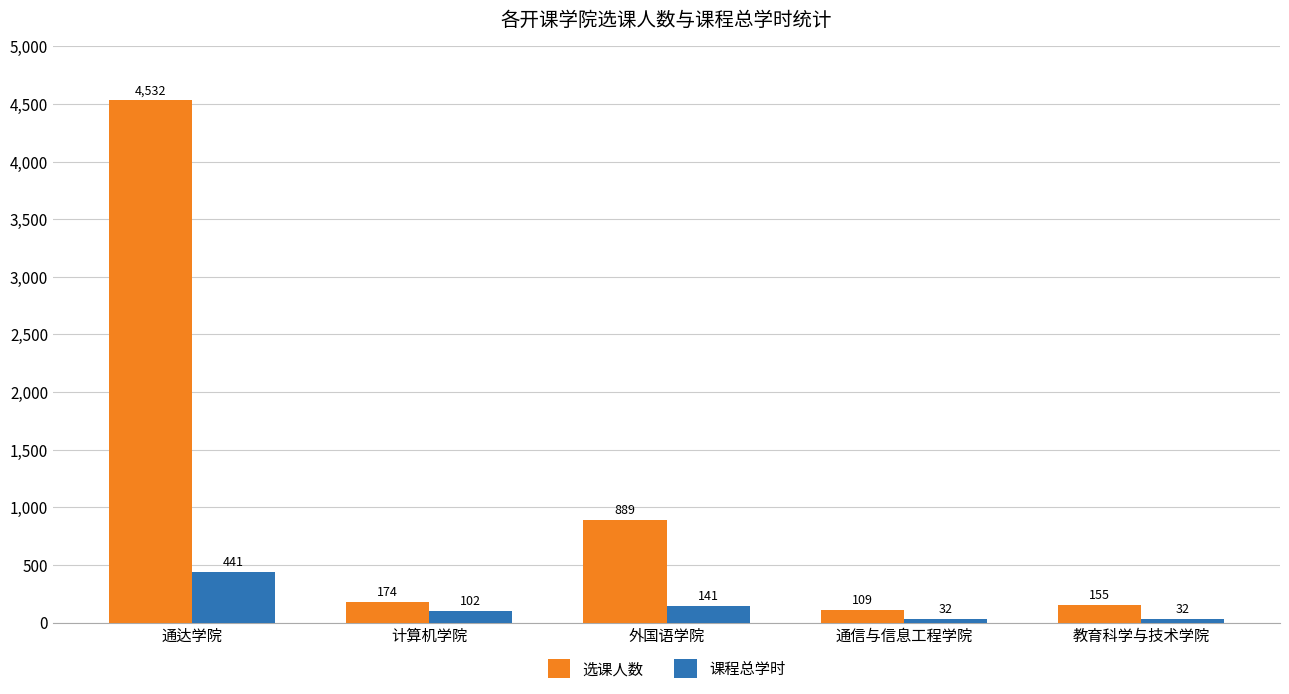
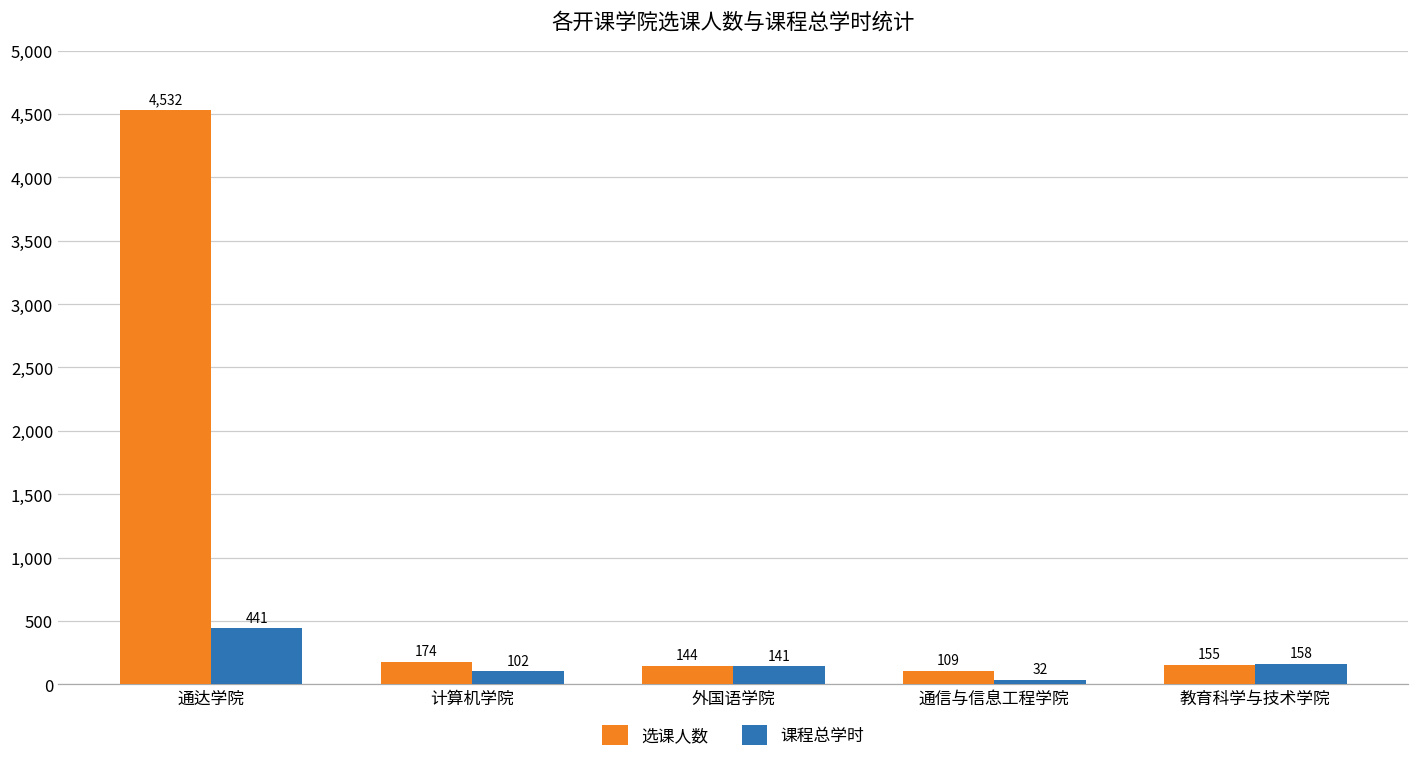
选课人数, 外国语学院: 889 -> 144
课程总学时, 教育科学与技术学院: 32 -> 158
